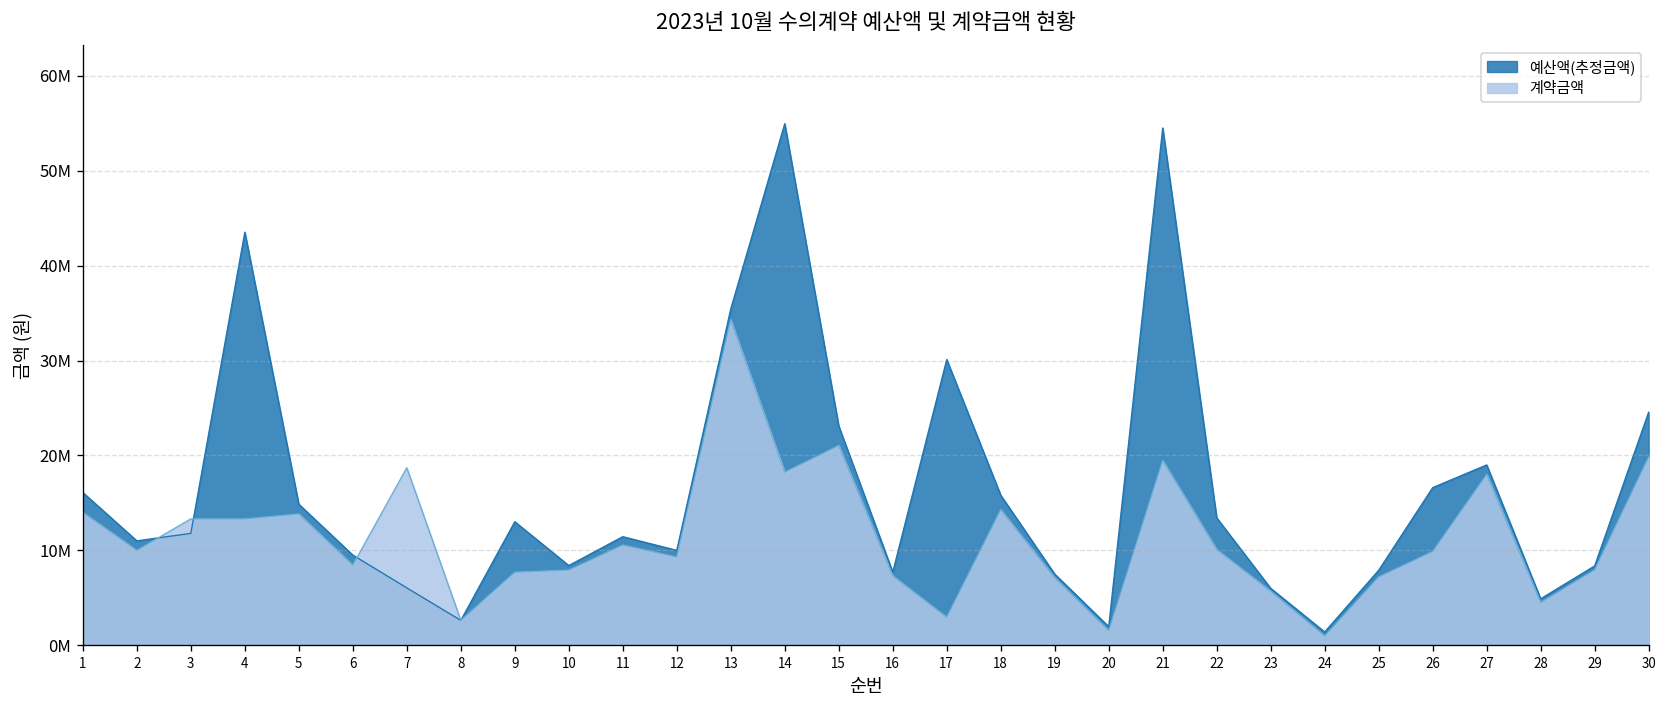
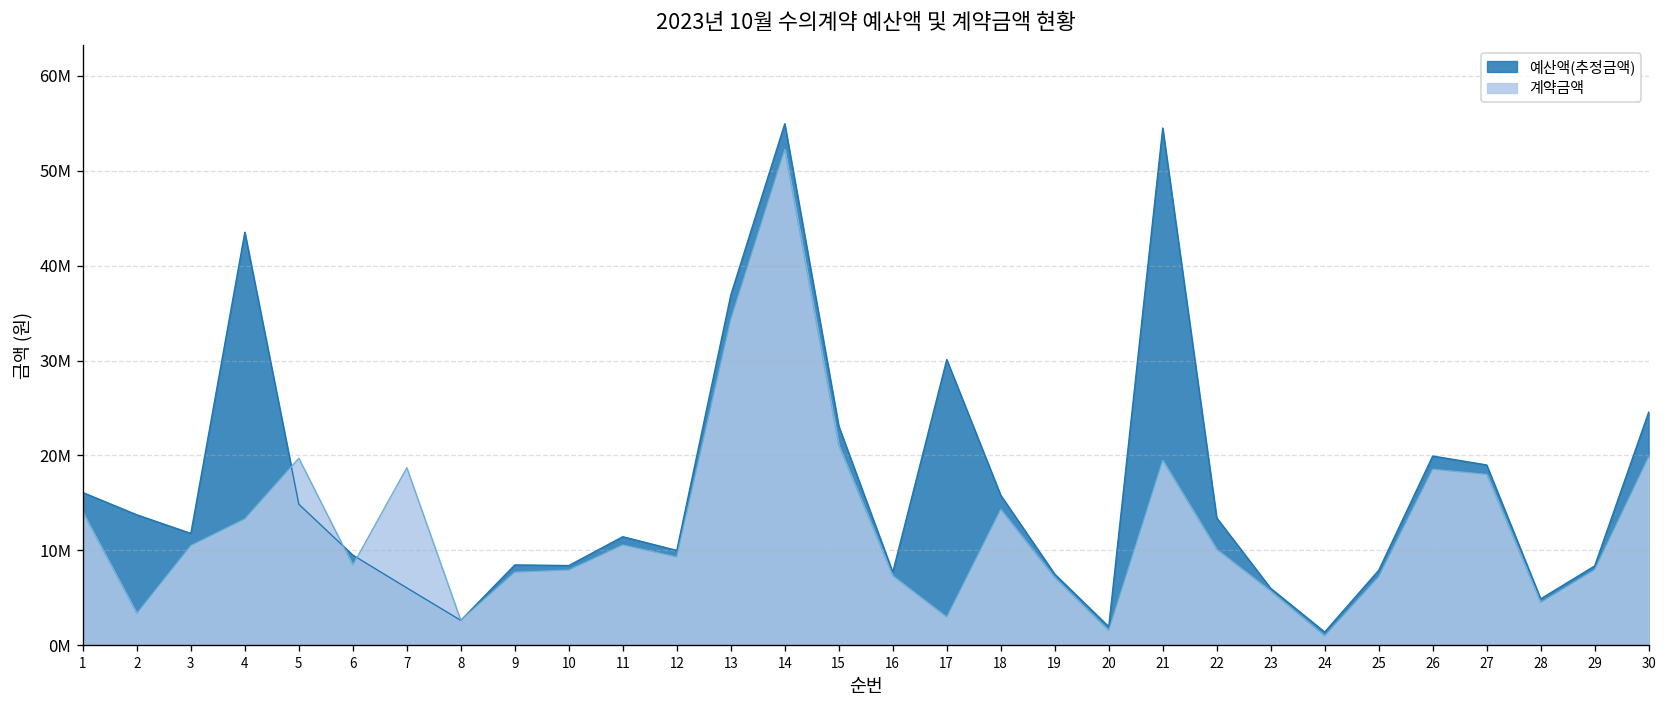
예산액(추정금액), 2: 11000000 -> 14000000
계약금액, 2: 10000000 -> 3000000
계약금액, 3: 13000000 -> 11000000
계약금액, 5: 14000000 -> 20000000
예산액(추정금액), 9: 13000000 -> 8000000
예산액(추정금액), 13: 35000000 -> 37000000
계약금액, 14: 18000000 -> 52000000
예산액(추정금액), 26: 17000000 -> 20000000
계약금액, 26: 10000000 -> 19000000
